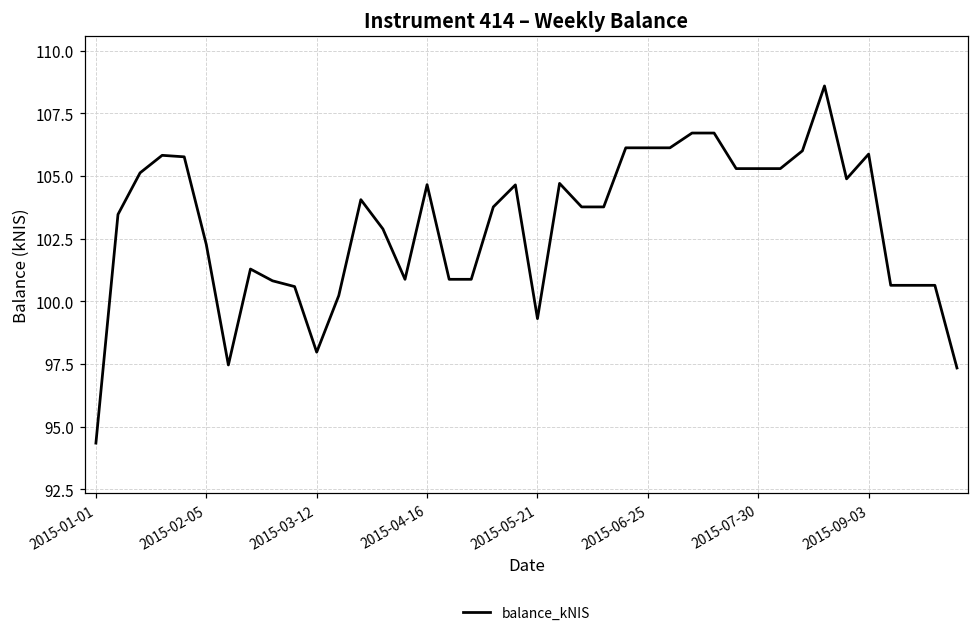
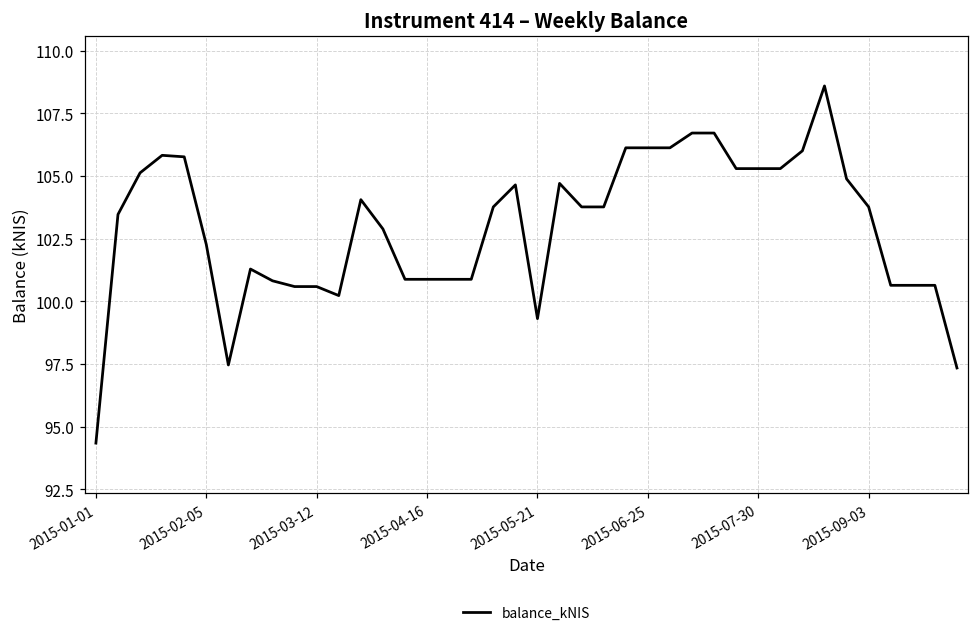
2015-03-12: 98.0 -> 100.6
2015-04-16: 104.7 -> 100.9
2015-09-03: 105.9 -> 103.8
